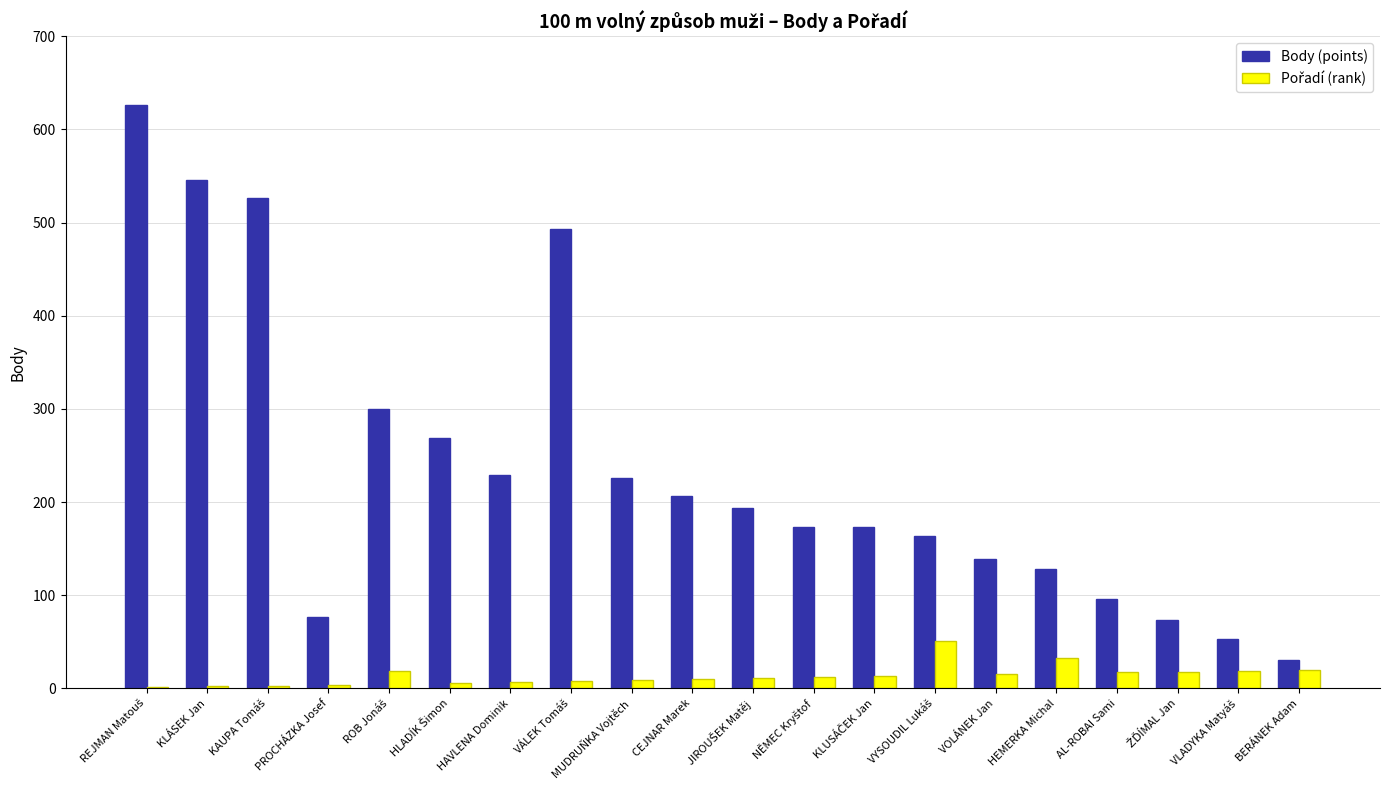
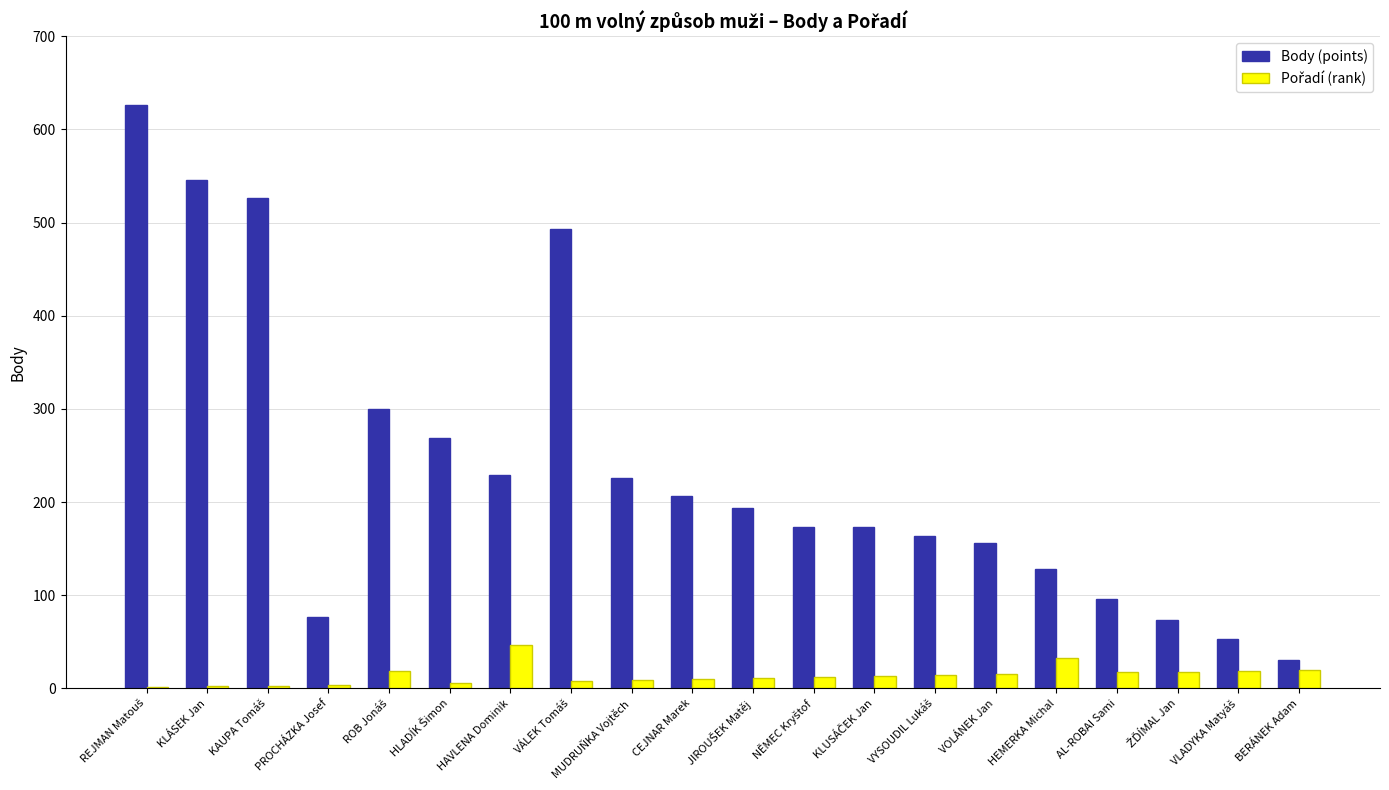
Pořadí (rank), HAVLENA Dominik: 10 -> 50
Pořadí (rank), VYSOUDIL Lukáš: 50 -> 10
Body (points), VOLÁNEK Jan: 140 -> 160
